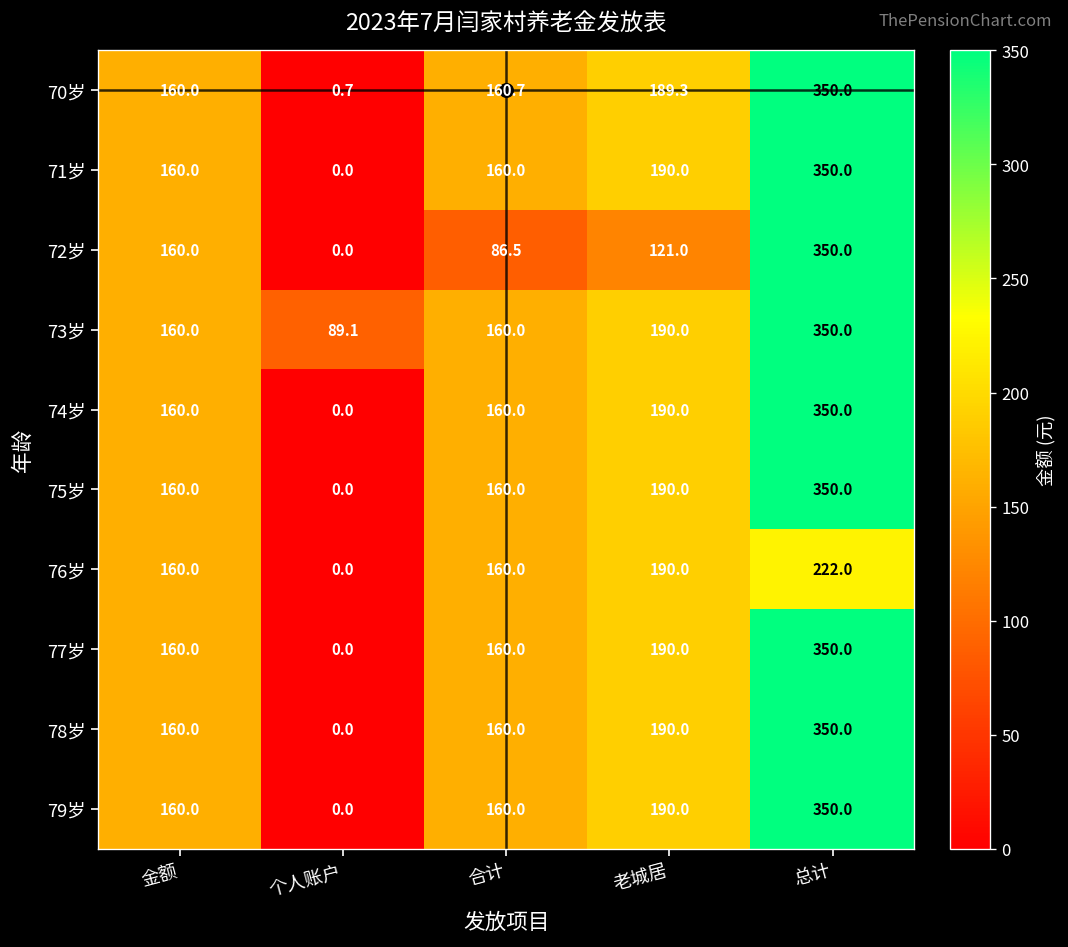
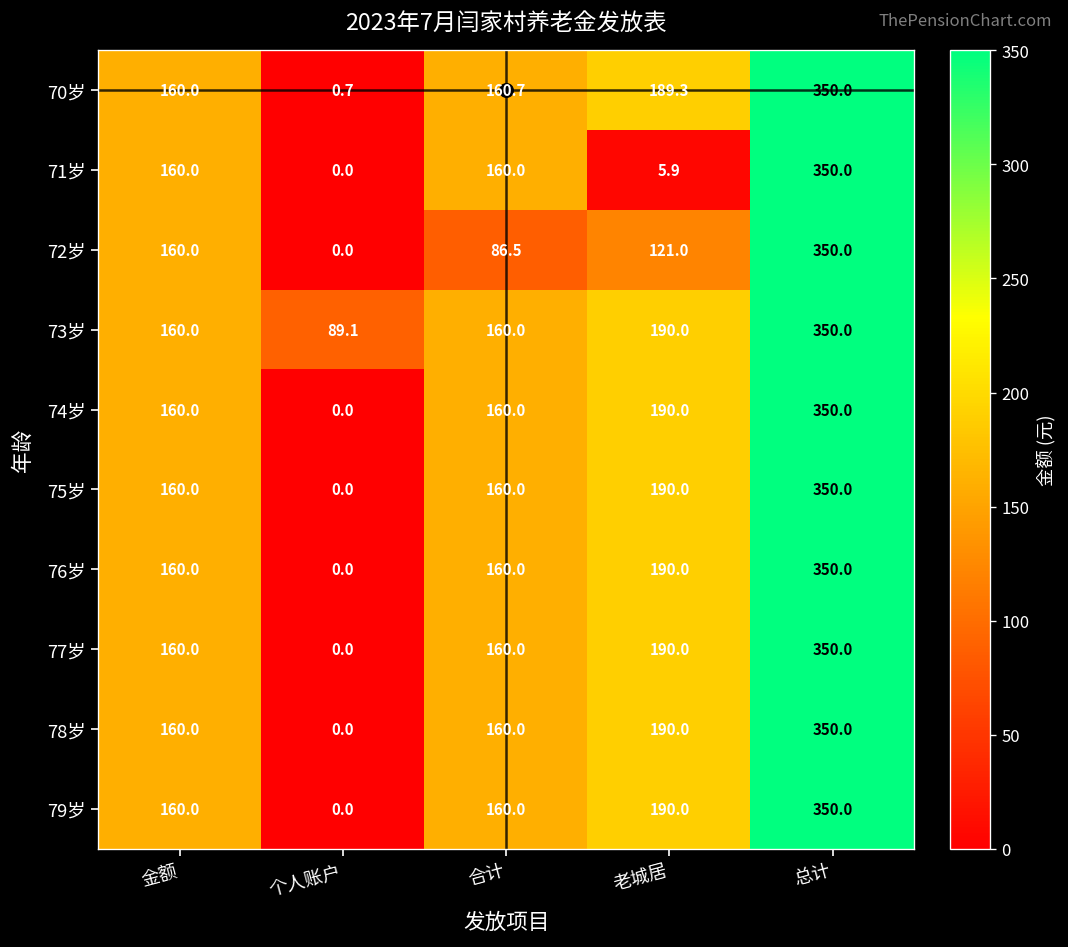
71岁, 老城居: 190.0 -> 5.9
76岁, 总计: 222.0 -> 350.0
